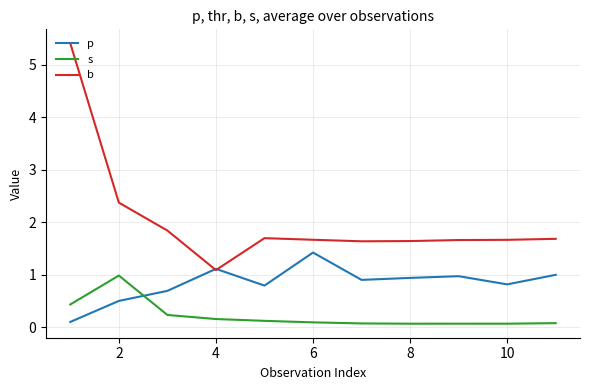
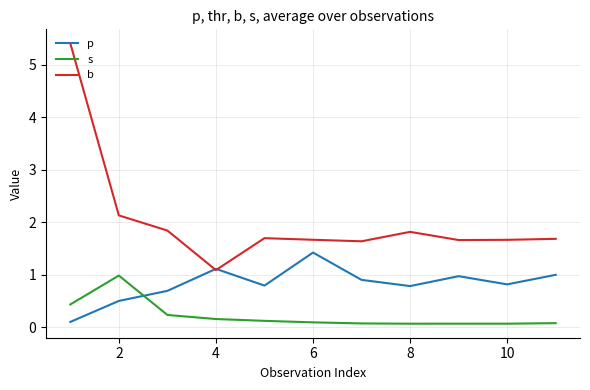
b, 2: 2.4 -> 2.1
p, 8: 0.9 -> 0.8
b, 8: 1.6 -> 1.8
